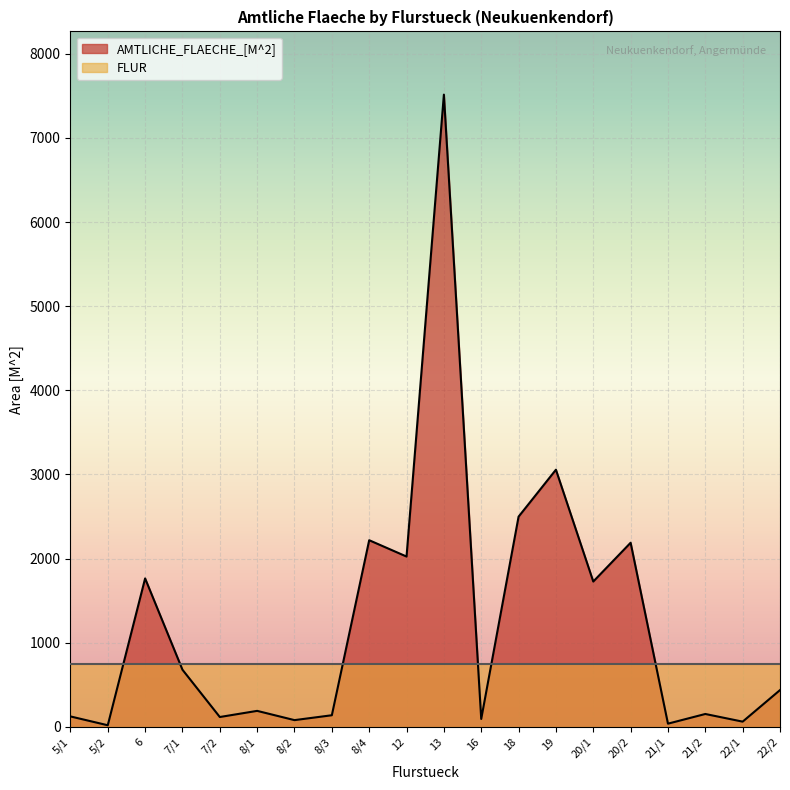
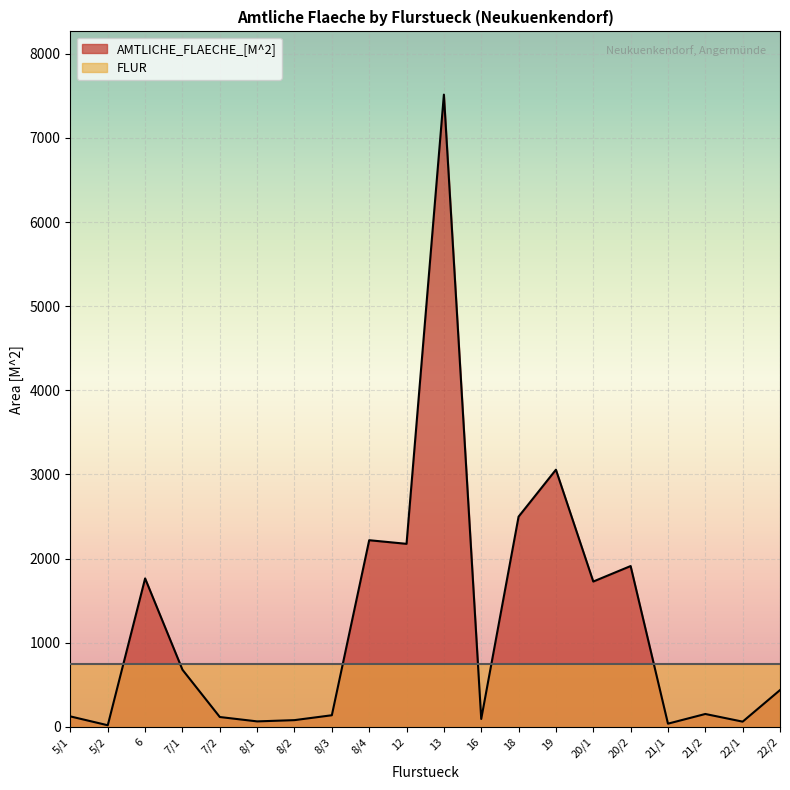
AMTLICHE_FLAECHE_[M^2], 8/1: 200 -> 100
AMTLICHE_FLAECHE_[M^2], 12: 2000 -> 2200
AMTLICHE_FLAECHE_[M^2], 20/2: 2200 -> 1900
